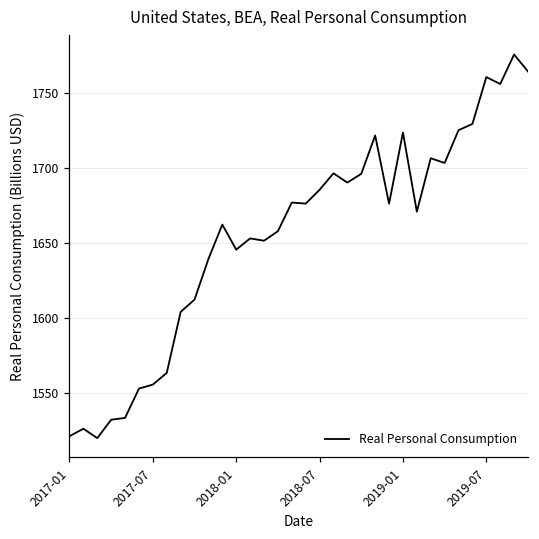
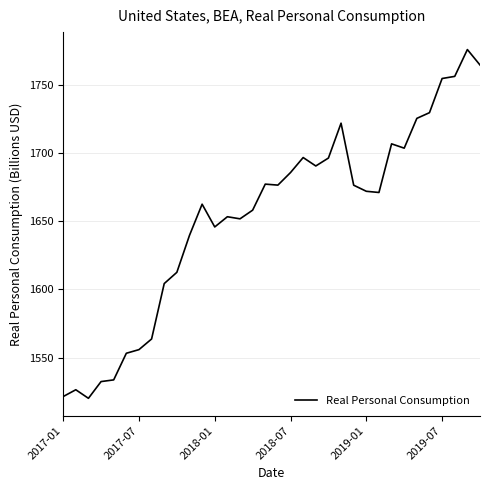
2019-01: 1724 -> 1672
2019-07: 1761 -> 1755
